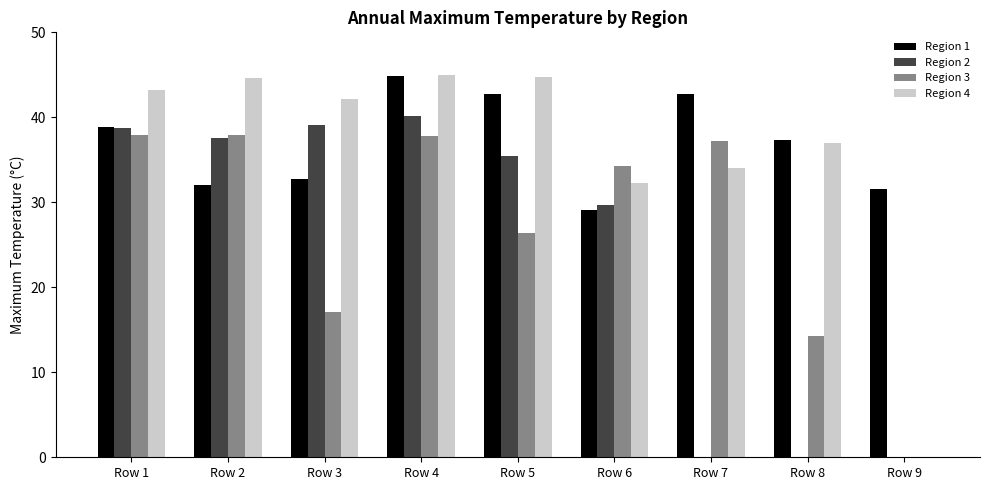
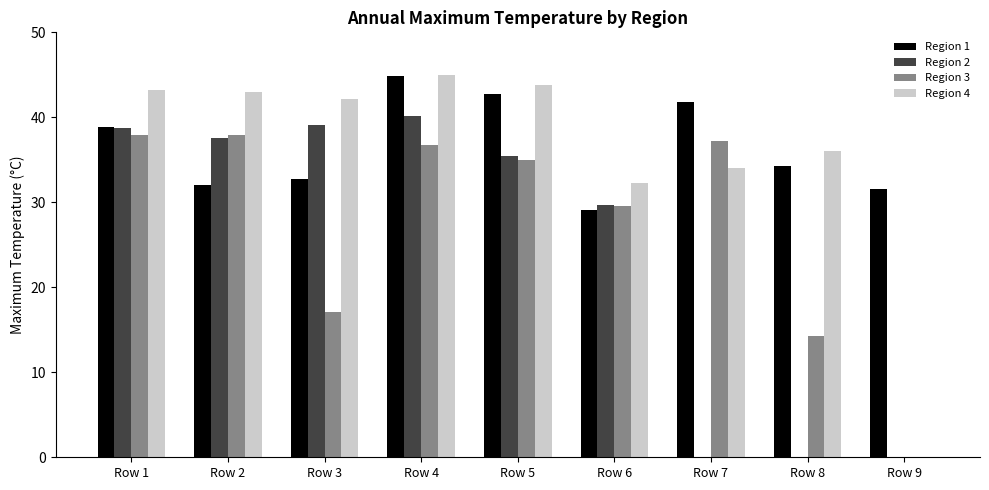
Region 4, Row 2: 45 -> 43
Region 3, Row 4: 38 -> 37
Region 3, Row 5: 26 -> 35
Region 4, Row 5: 45 -> 44
Region 3, Row 6: 34 -> 30
Region 1, Row 7: 43 -> 42
Region 1, Row 8: 37 -> 34
Region 4, Row 8: 37 -> 36
